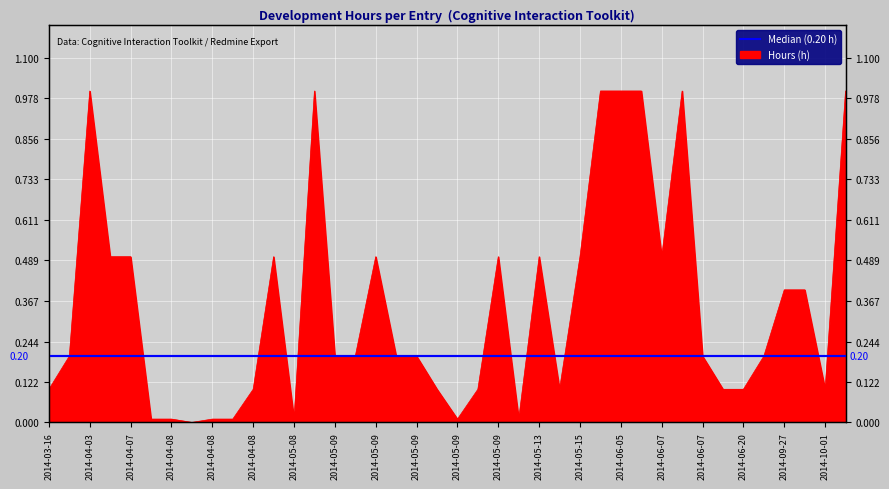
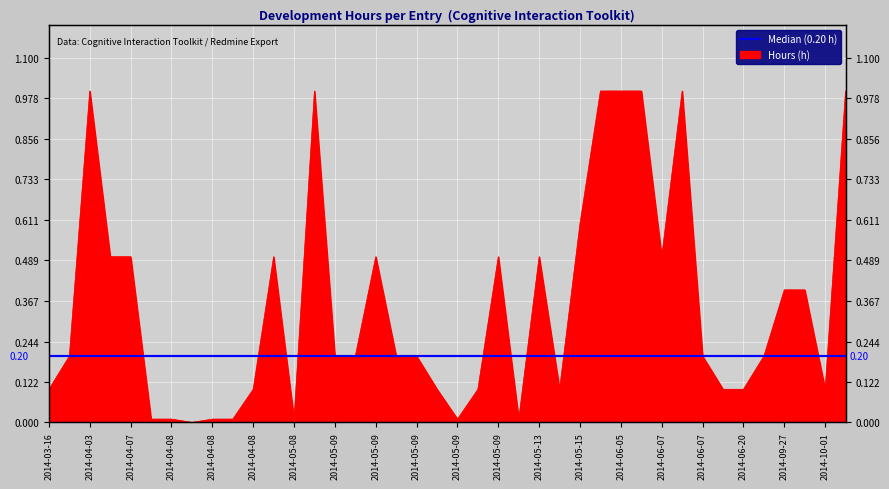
2014-05-15: 0.5 -> 0.6
